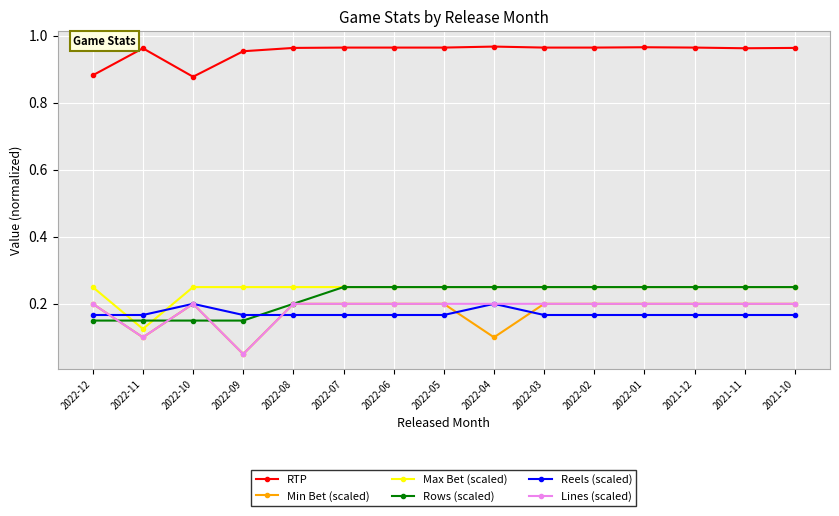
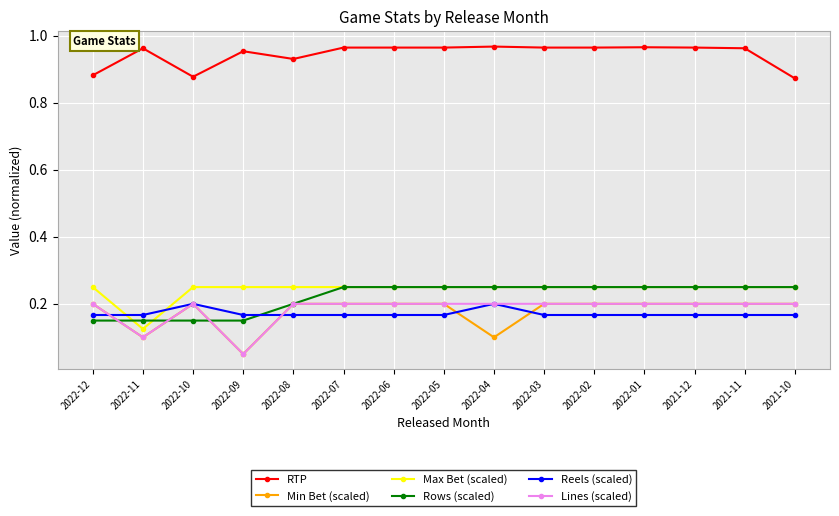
RTP, 2022-08: 0.96 -> 0.93
RTP, 2021-10: 0.96 -> 0.87
